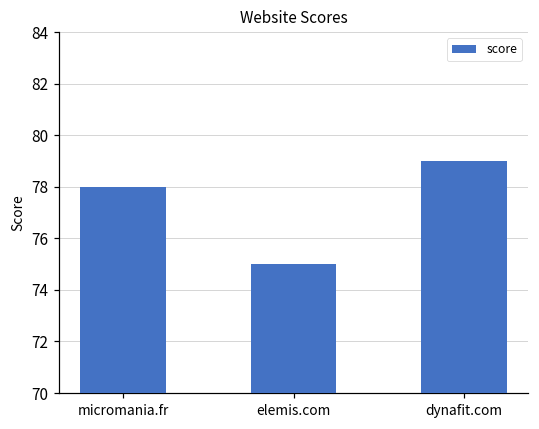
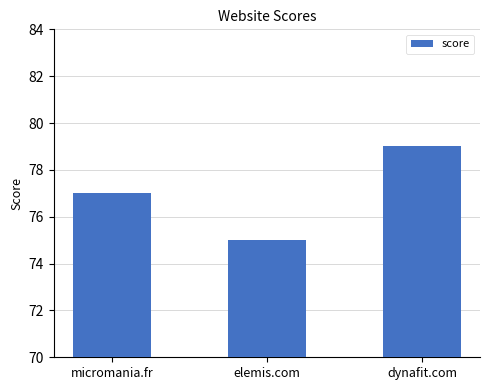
micromania.fr: 78 -> 77
